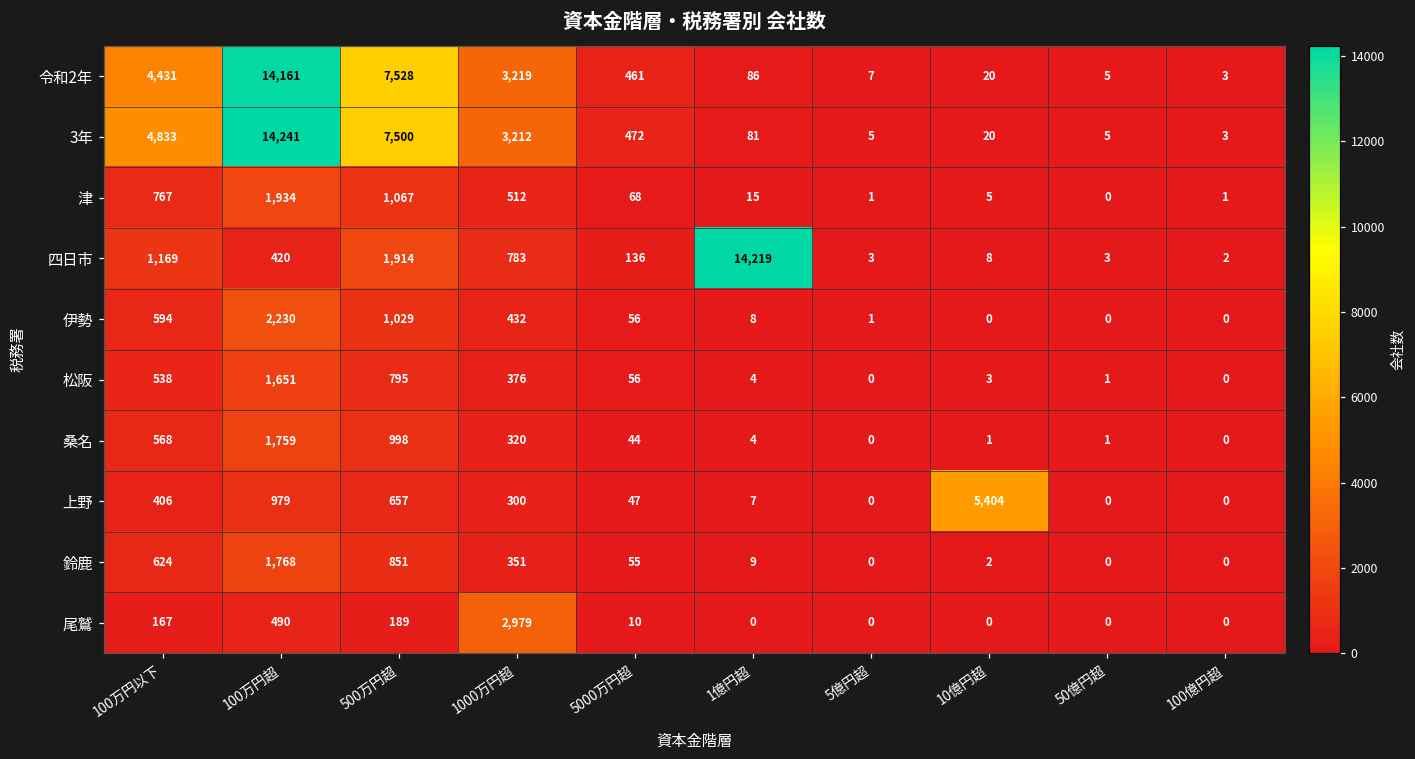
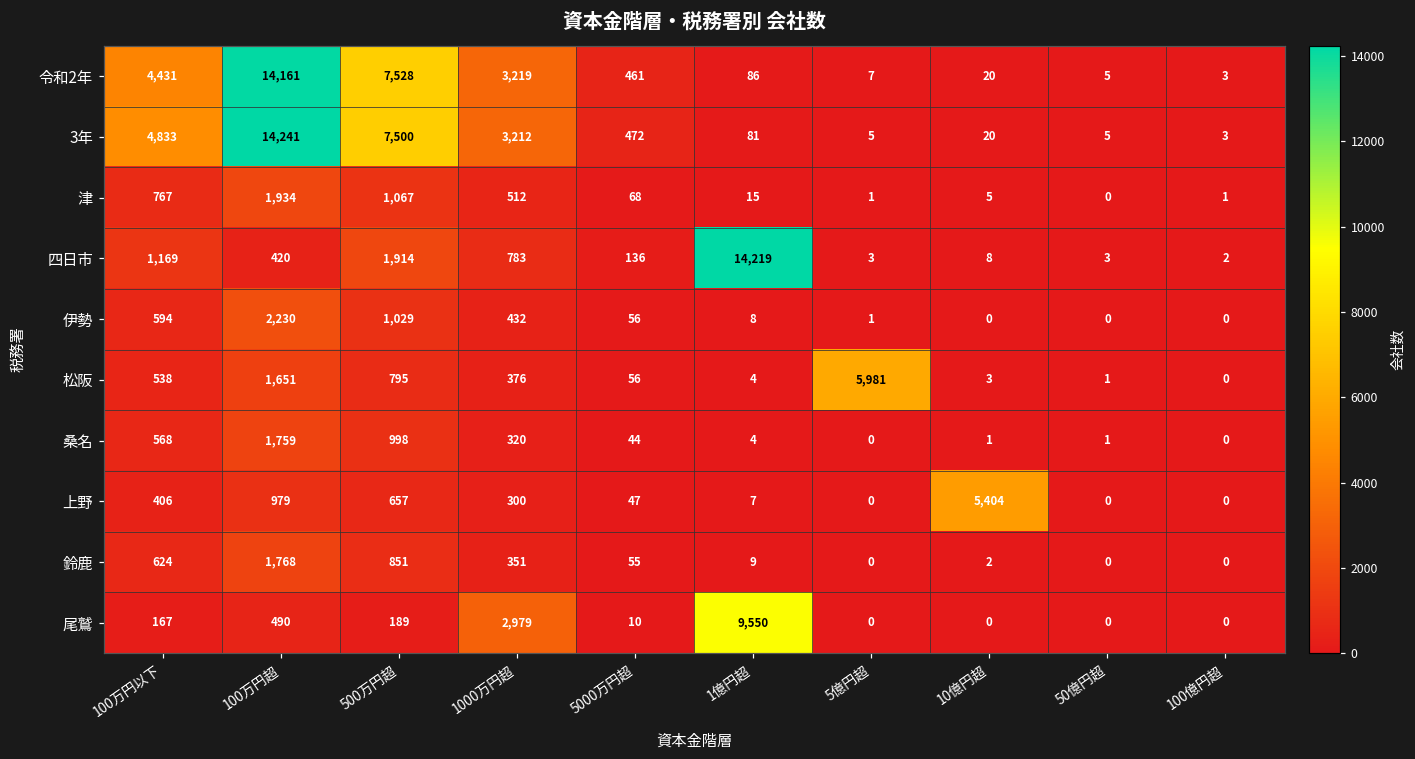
松阪, 5億円超: 0 -> 5,981
尾鷲, 1億円超: 0 -> 9,550
